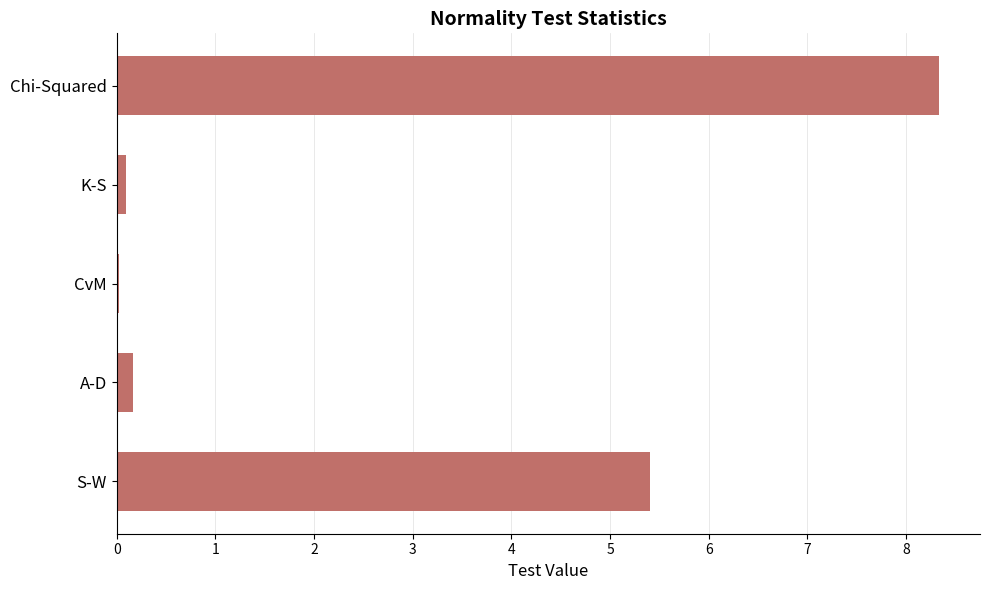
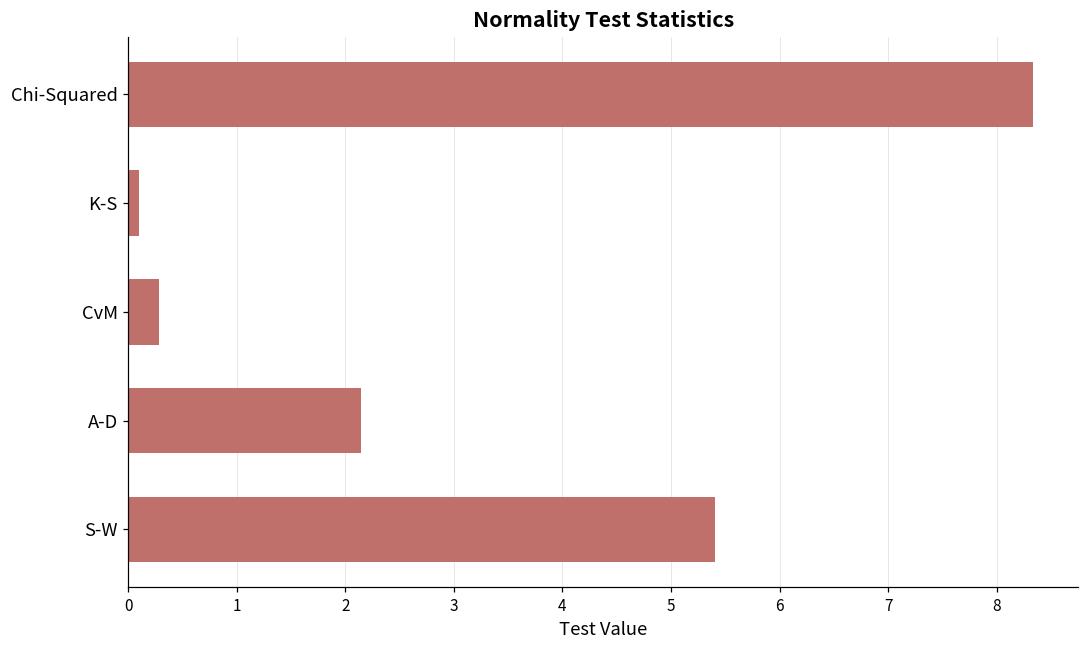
CvM: 0.0 -> 0.3
A-D: 0.2 -> 2.1
